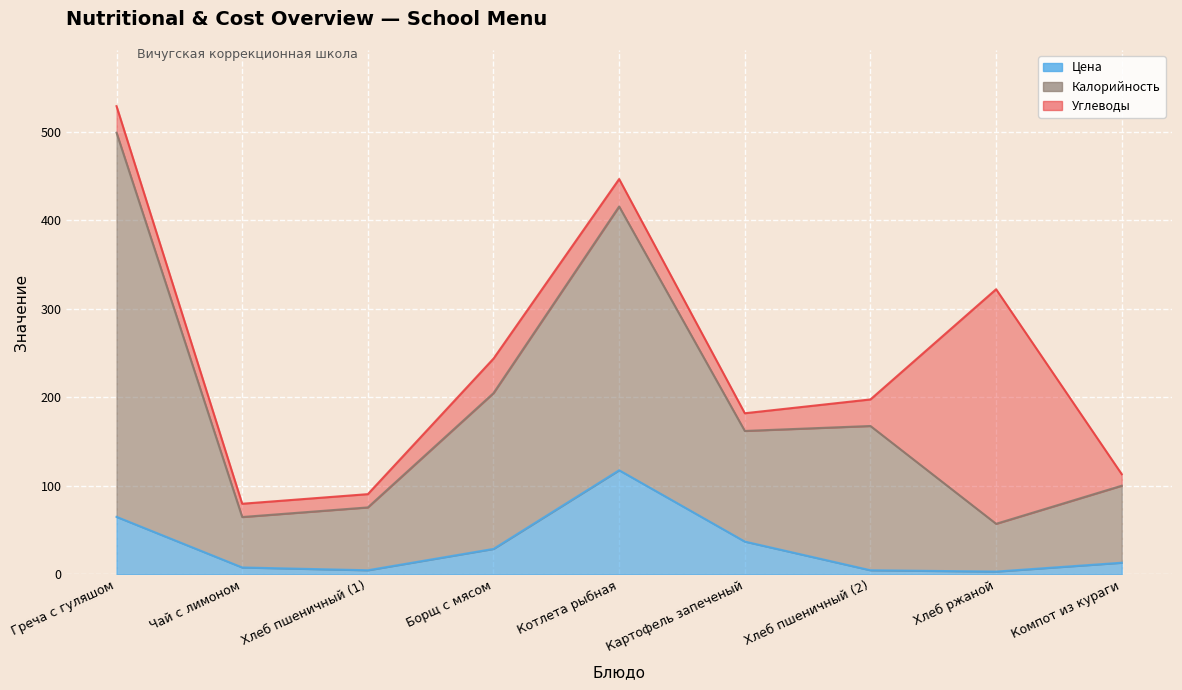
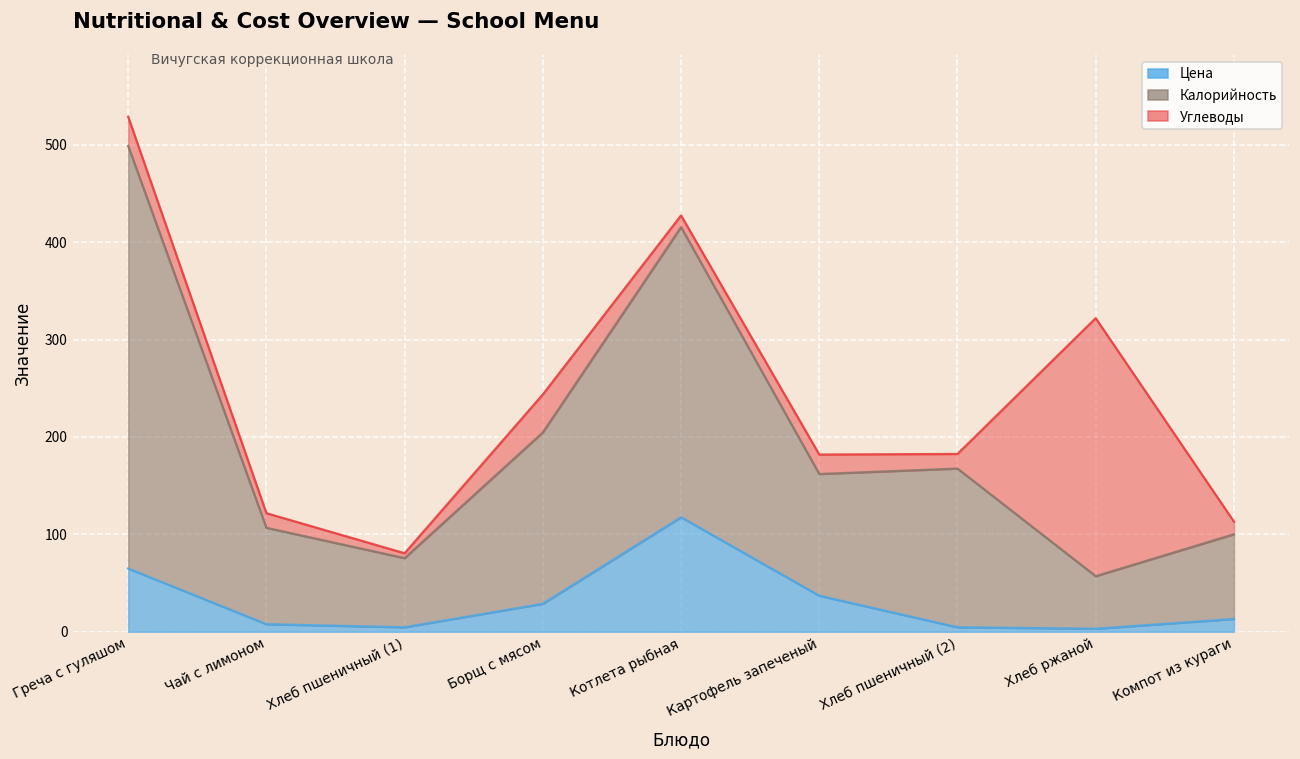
Калорийность, Чай с лимоном: 60 -> 100
Углеводы, Хлеб пшеничный (1): 20 -> 10
Углеводы, Котлета рыбная: 30 -> 10
Углеводы, Хлеб пшеничный (2): 30 -> 20
